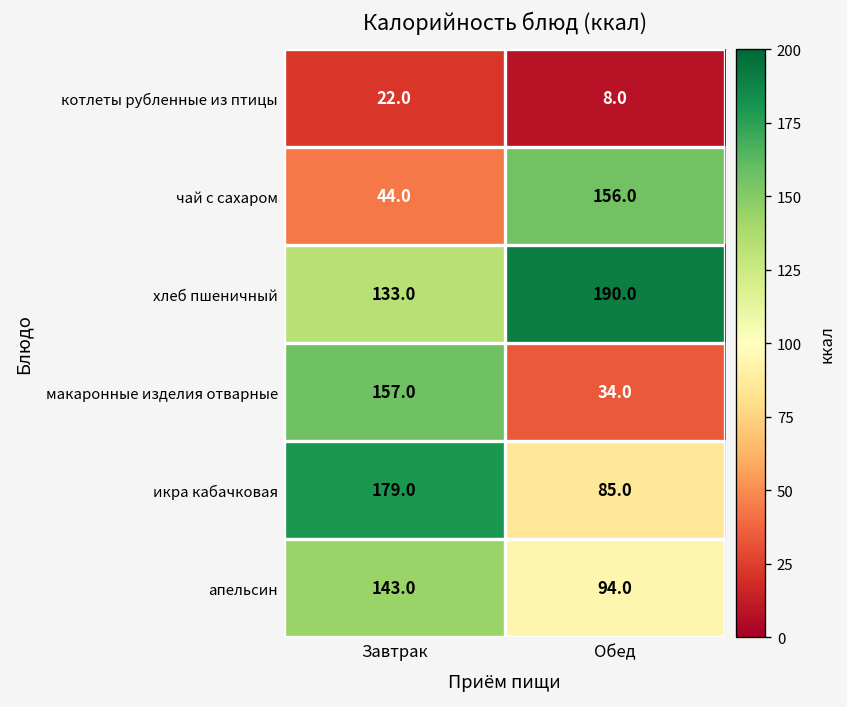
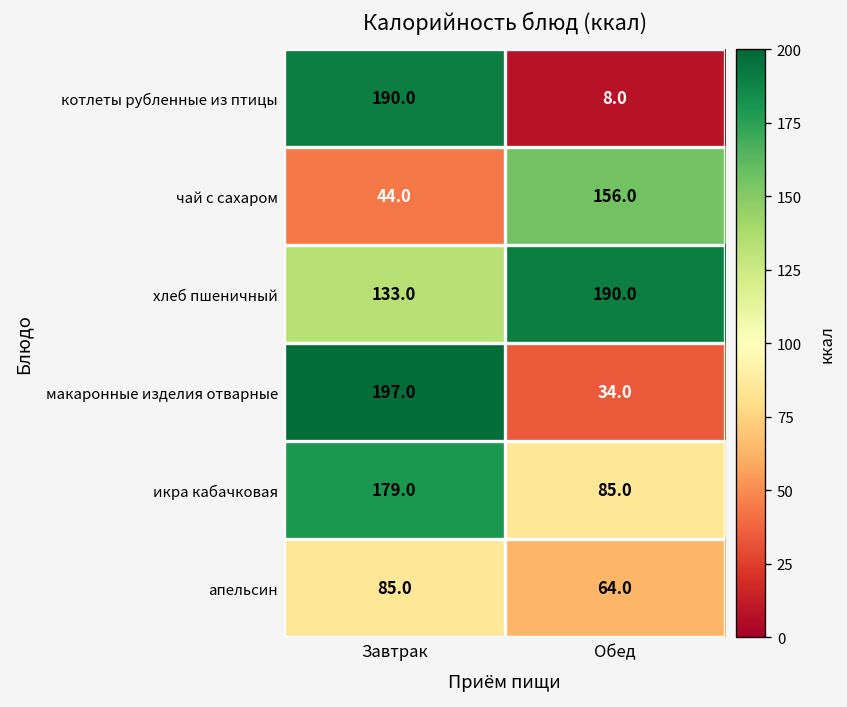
котлеты рубленные из птицы, Завтрак: 22.0 -> 190.0
макаронные изделия отварные, Завтрак: 157.0 -> 197.0
апельсин, Завтрак: 143.0 -> 85.0
апельсин, Обед: 94.0 -> 64.0
